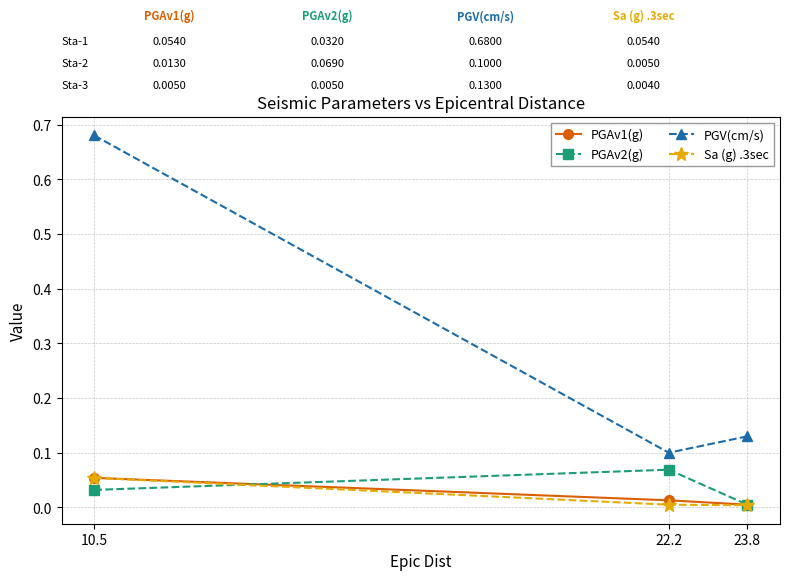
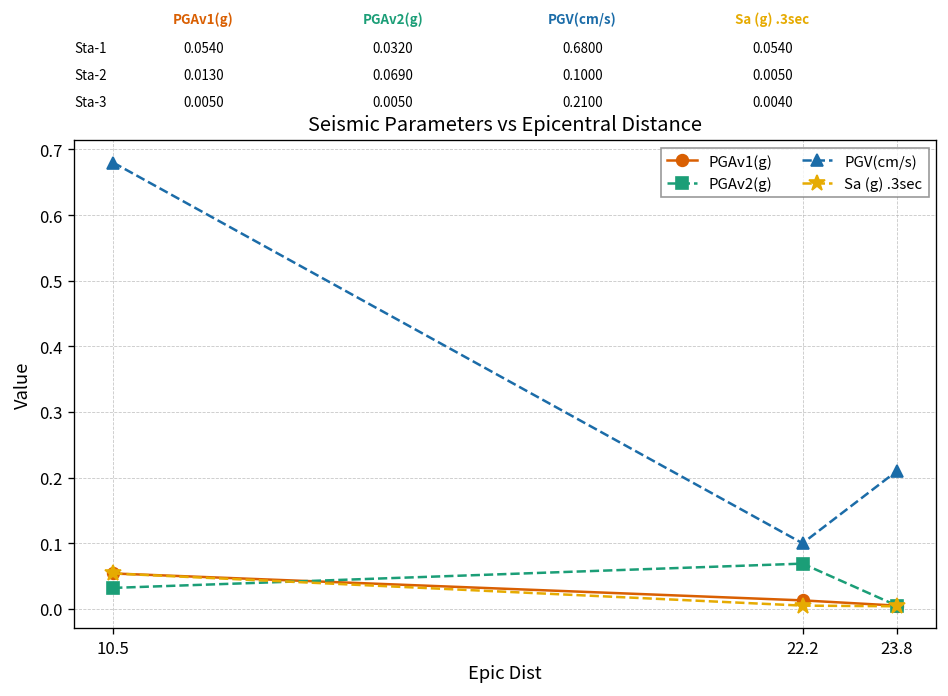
PGV(cm/s), 23.8: 0.1300 -> 0.2100
